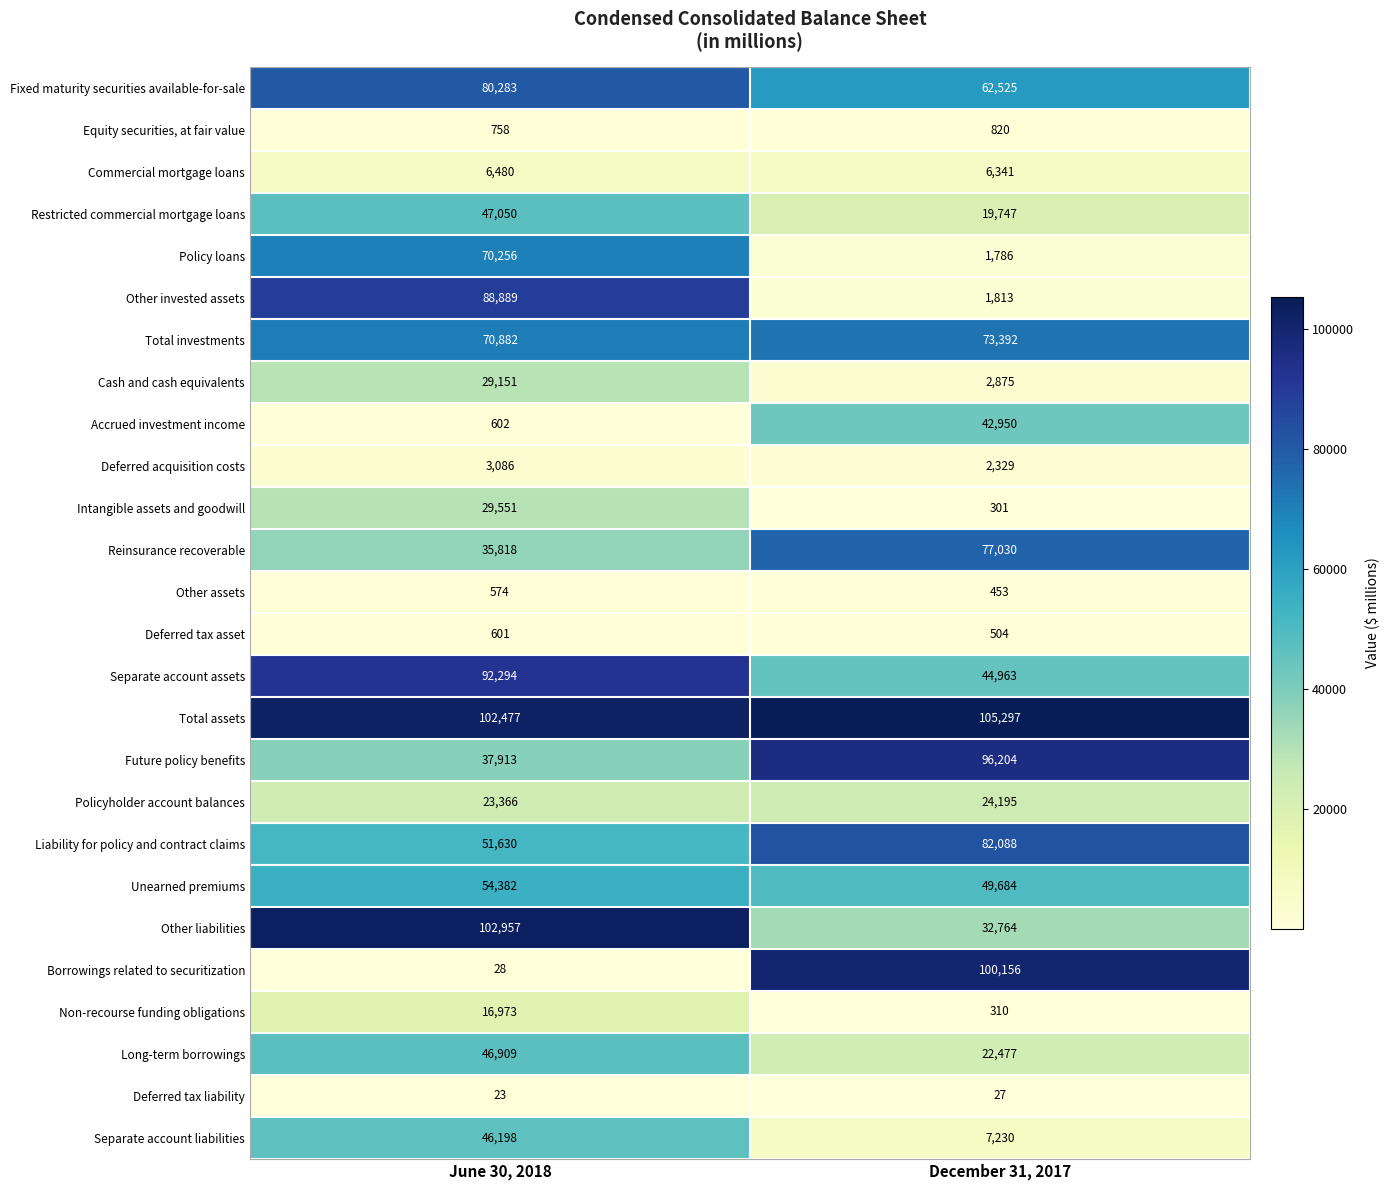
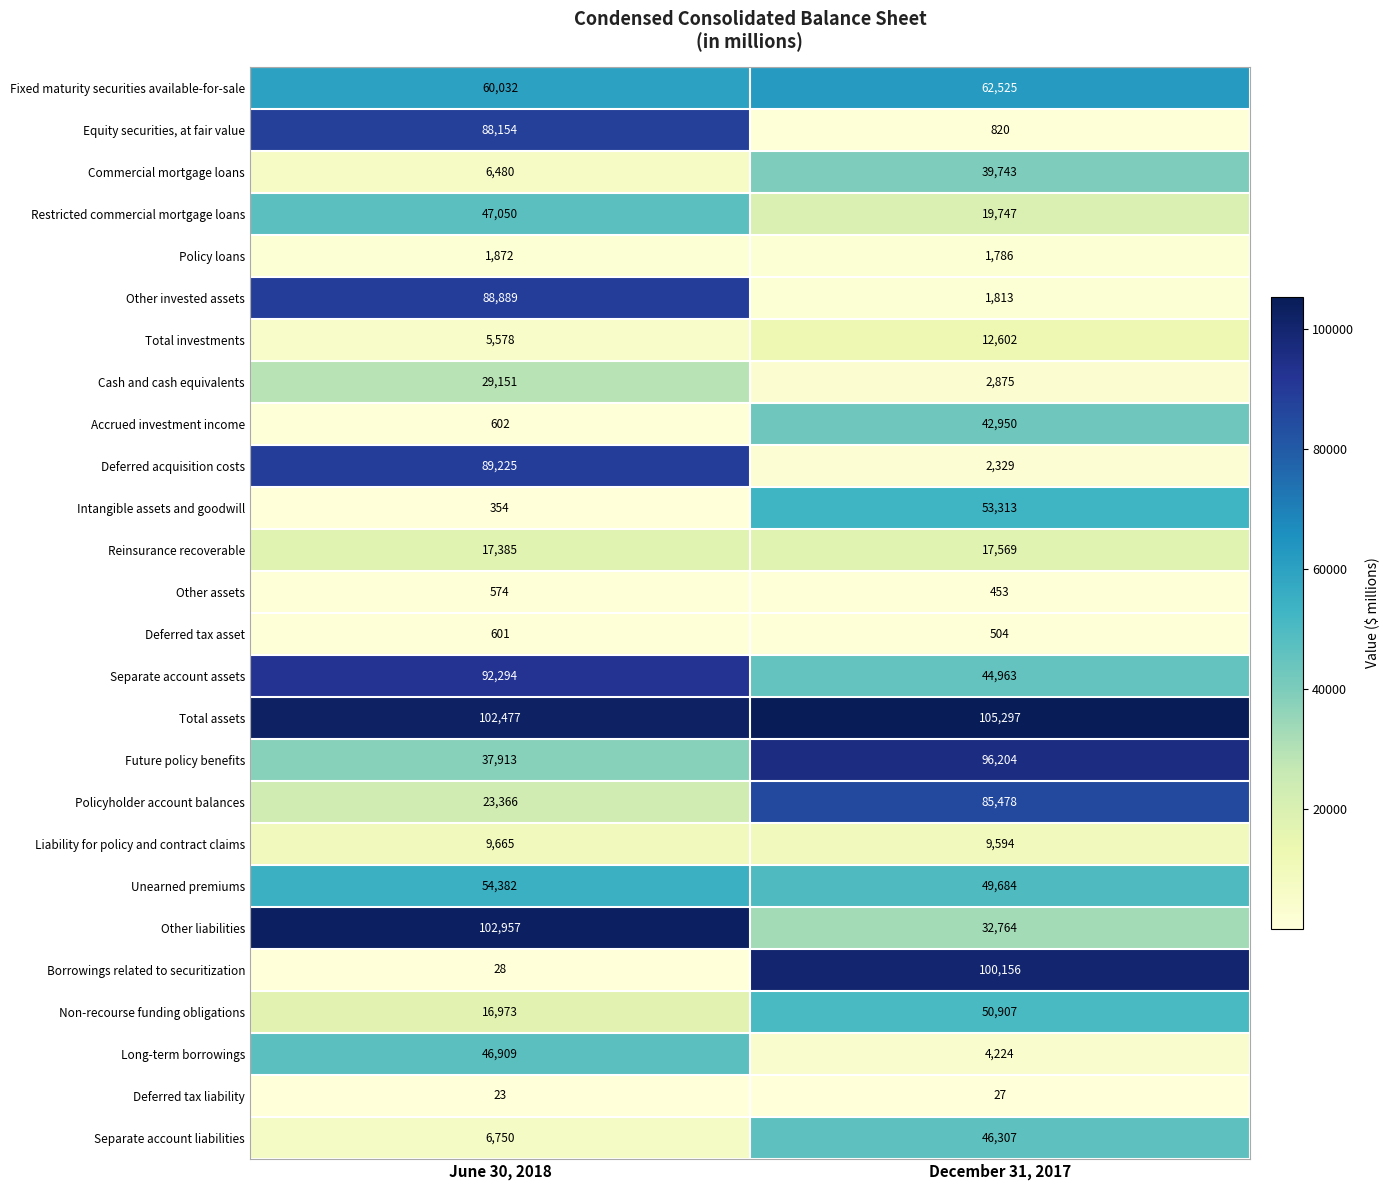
Fixed maturity securities available-for-sale, June 30, 2018: 80,283 -> 60,032
Equity securities, at fair value, June 30, 2018: 758 -> 88,154
Commercial mortgage loans, December 31, 2017: 6,341 -> 39,743
Policy loans, June 30, 2018: 70,256 -> 1,872
Total investments, June 30, 2018: 70,882 -> 5,578
Total investments, December 31, 2017: 73,392 -> 12,602
Deferred acquisition costs, June 30, 2018: 3,086 -> 89,225
Intangible assets and goodwill, June 30, 2018: 29,551 -> 354
Intangible assets and goodwill, December 31, 2017: 301 -> 53,313
Reinsurance recoverable, June 30, 2018: 35,818 -> 17,385
Reinsurance recoverable, December 31, 2017: 77,030 -> 17,569
Policyholder account balances, December 31, 2017: 24,195 -> 85,478
Liability for policy and contract claims, June 30, 2018: 51,630 -> 9,665
Liability for policy and contract claims, December 31, 2017: 82,088 -> 9,594
Non-recourse funding obligations, December 31, 2017: 310 -> 50,907
Long-term borrowings, December 31, 2017: 22,477 -> 4,224
Separate account liabilities, June 30, 2018: 46,198 -> 6,750
Separate account liabilities, December 31, 2017: 7,230 -> 46,307
